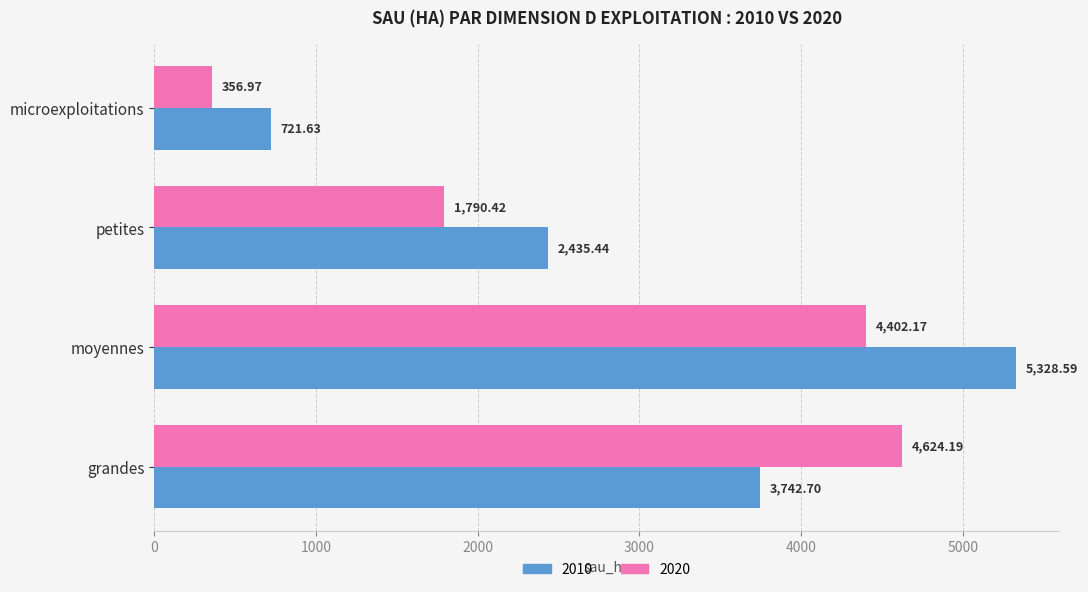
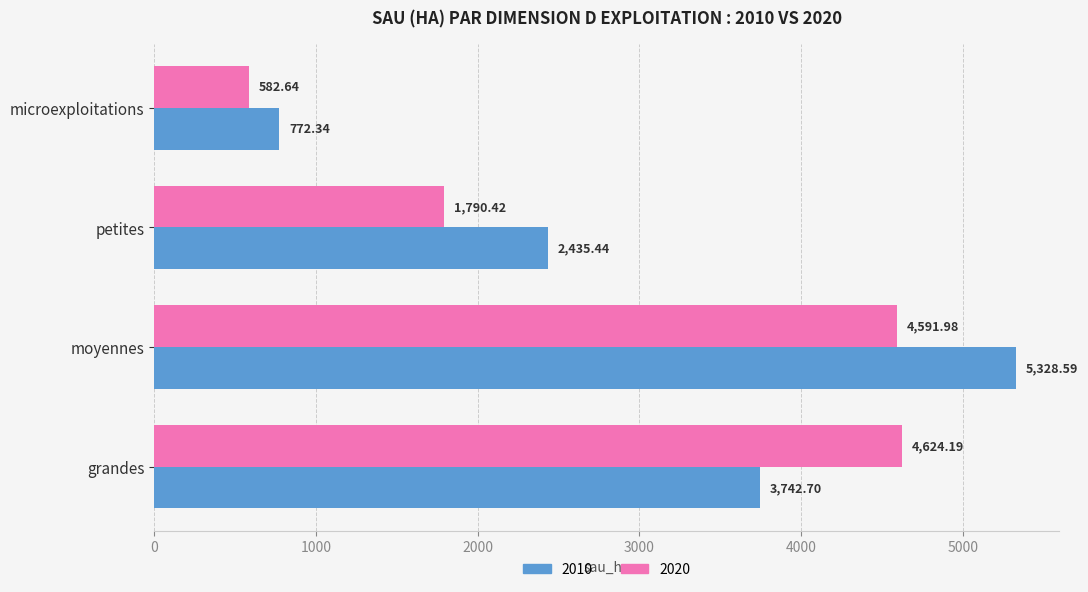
2020, microexploitations: 356.97 -> 582.64
2010, microexploitations: 721.63 -> 772.34
2020, moyennes: 4,402.17 -> 4,591.98
